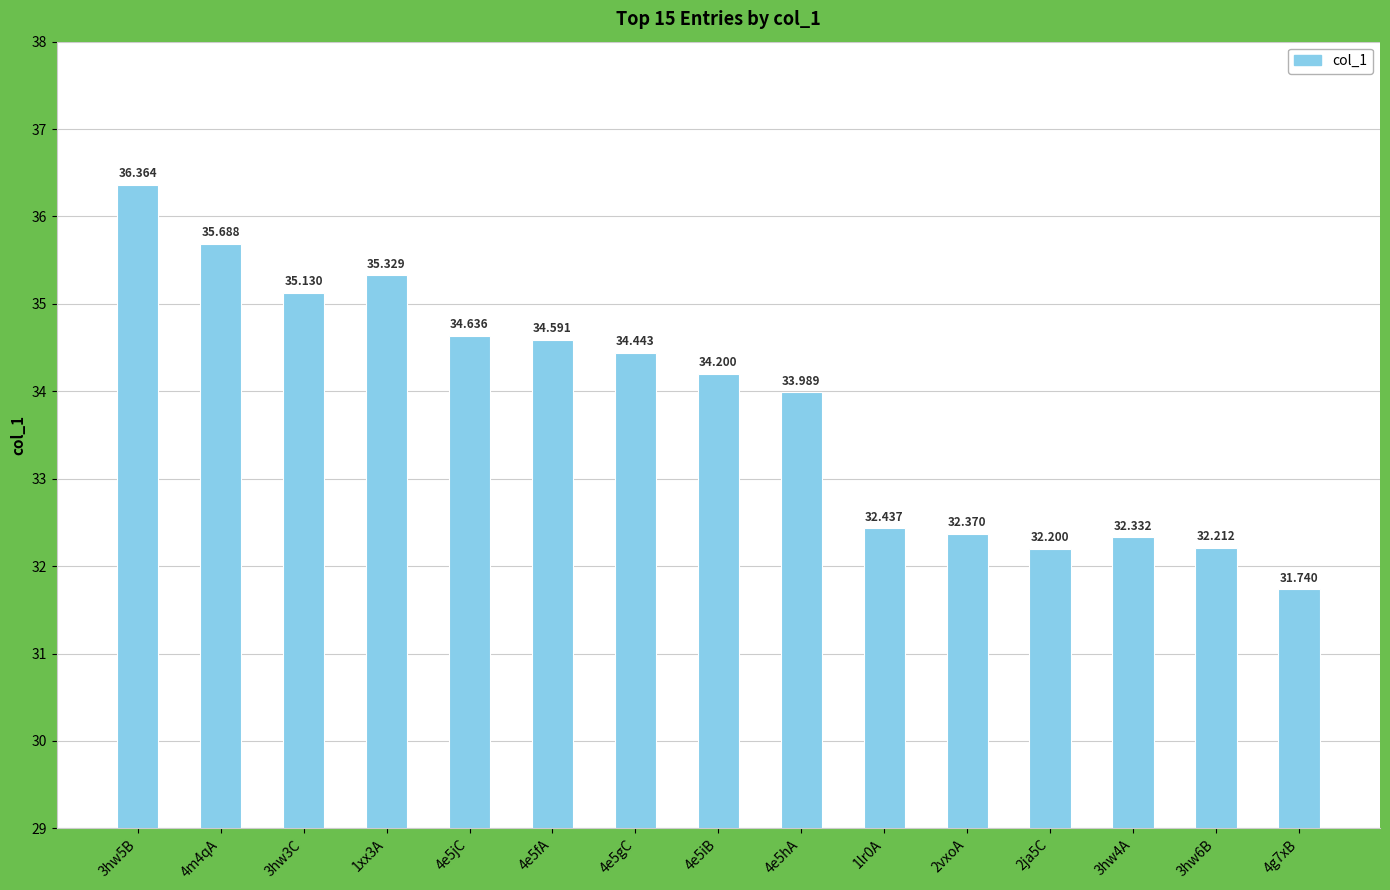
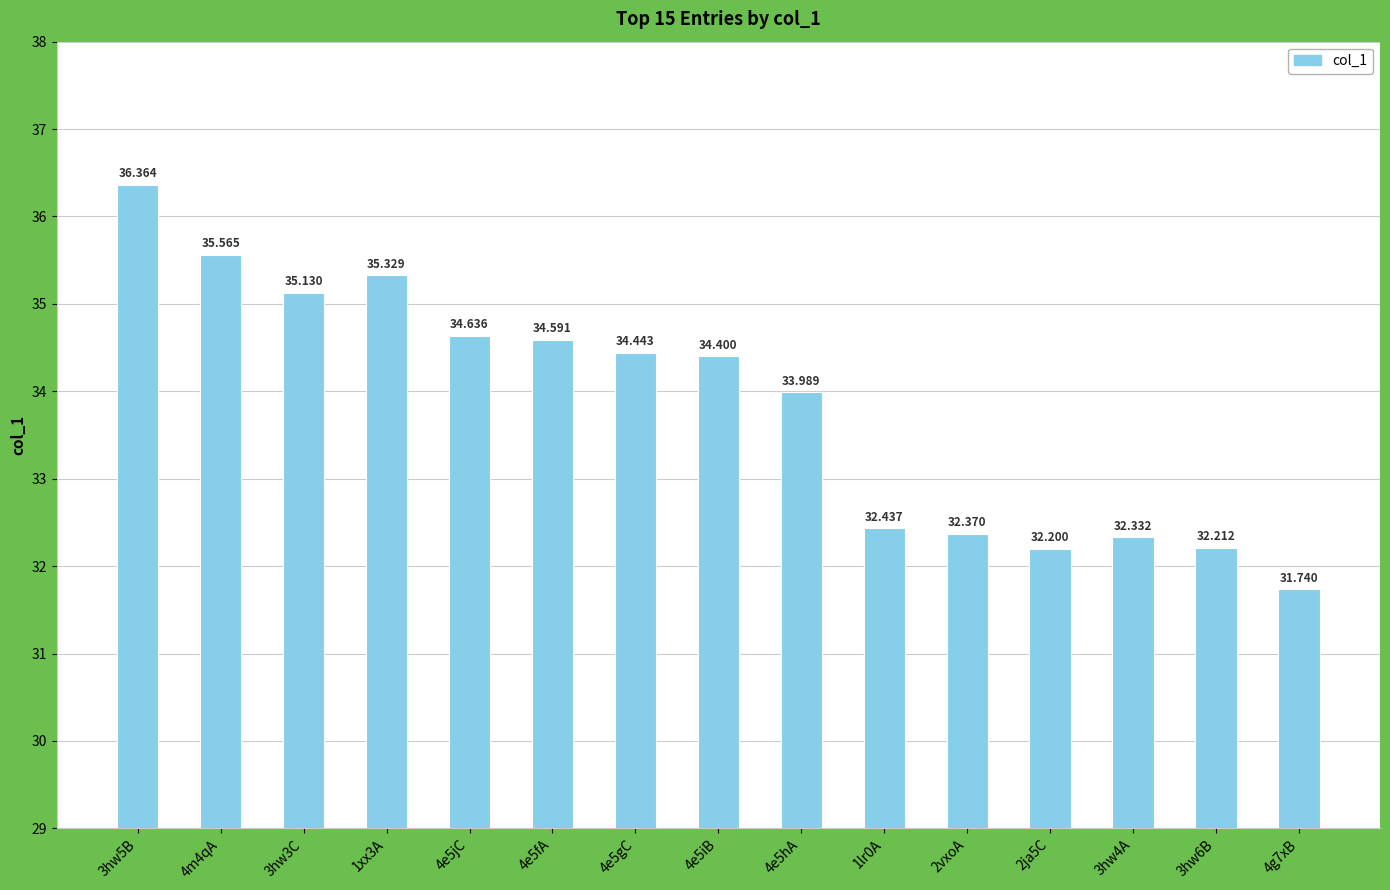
4m4qA: 35.688 -> 35.565
4e5iB: 34.200 -> 34.400
